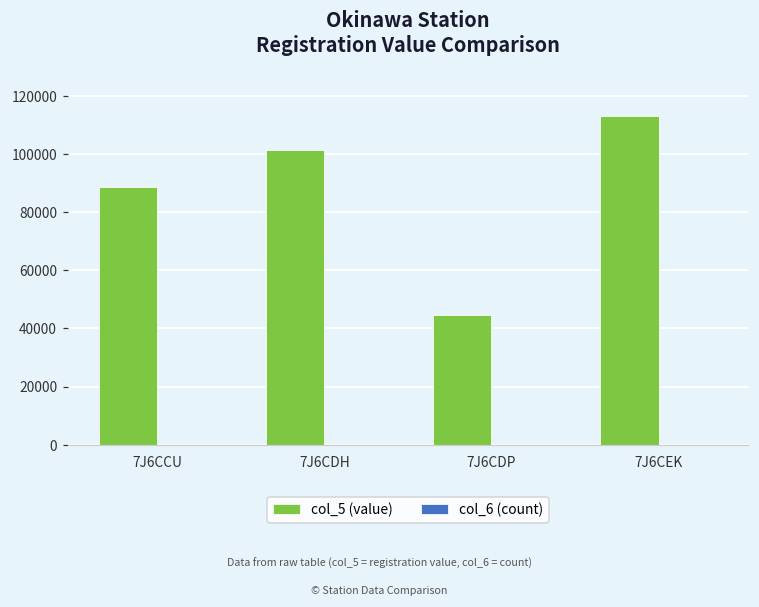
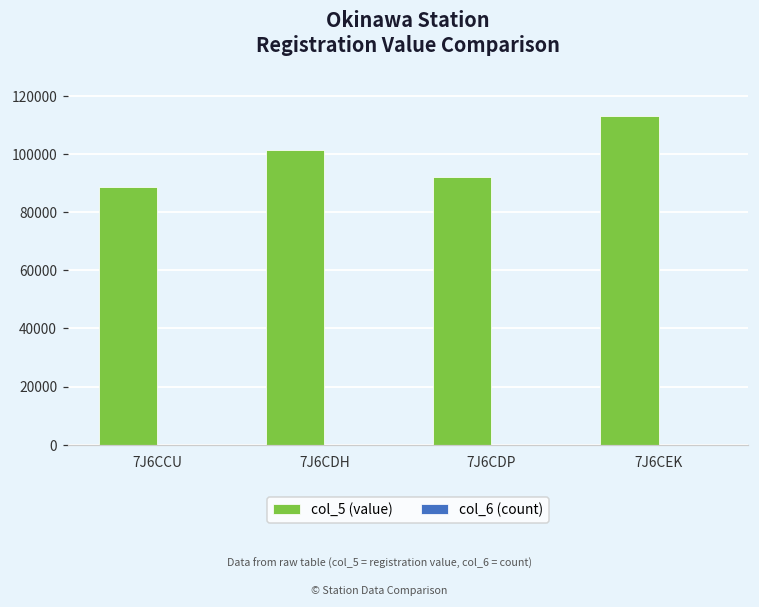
col_5 (value), 7J6CDP: 45000 -> 92000
